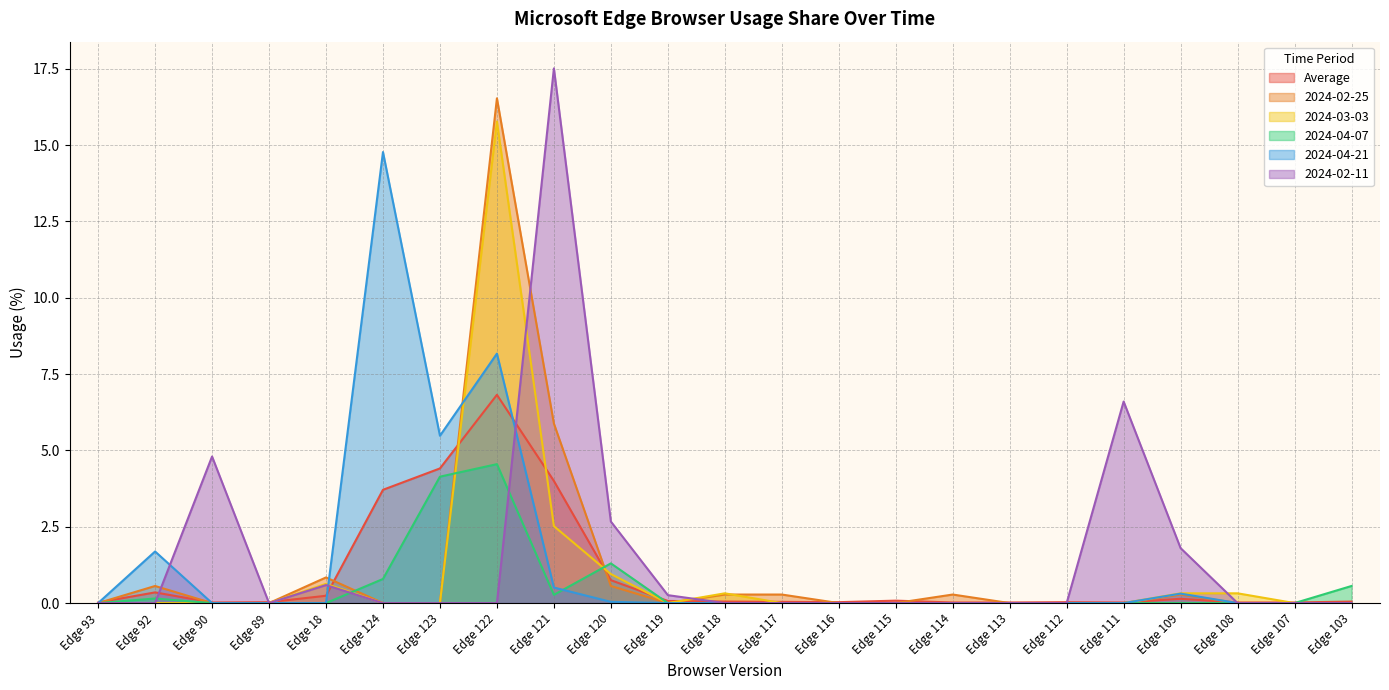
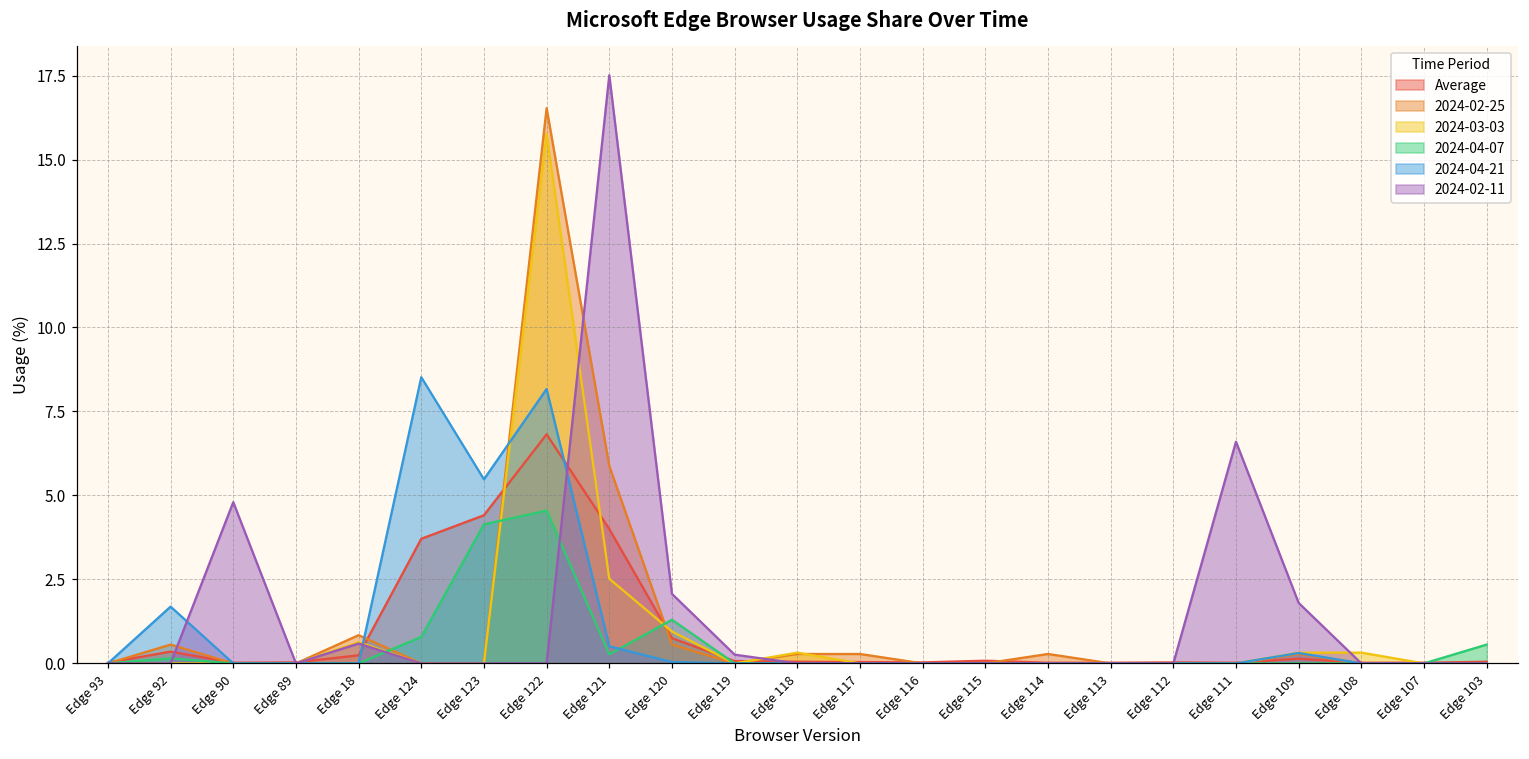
2024-04-21, Edge 124: 14.8 -> 8.5
2024-02-11, Edge 120: 2.7 -> 2.1
